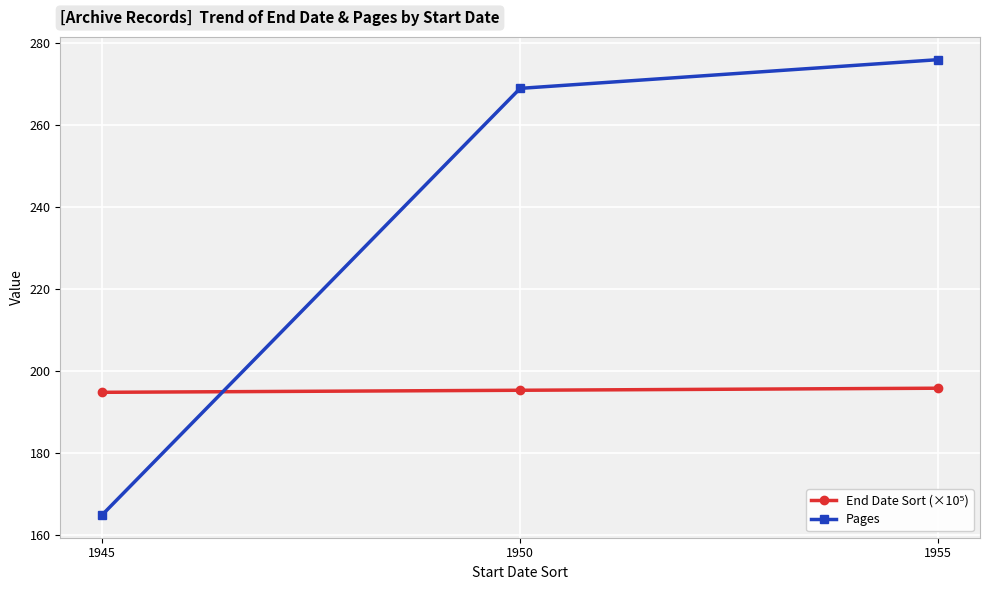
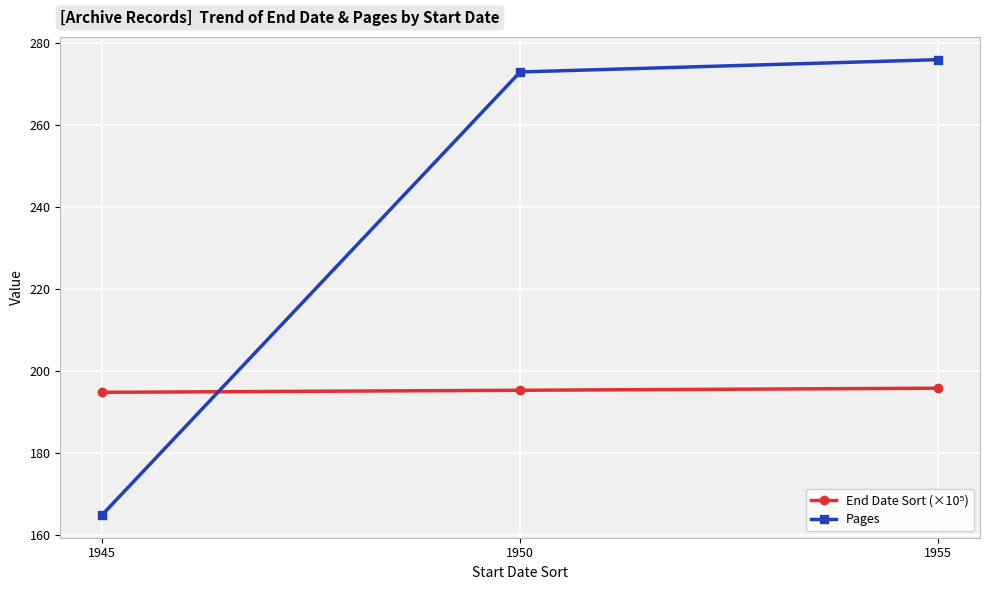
Pages, 1950: 269 -> 273
